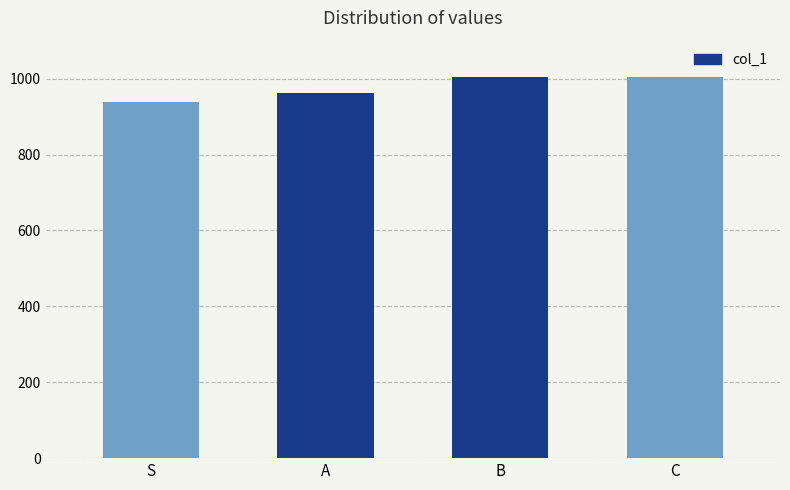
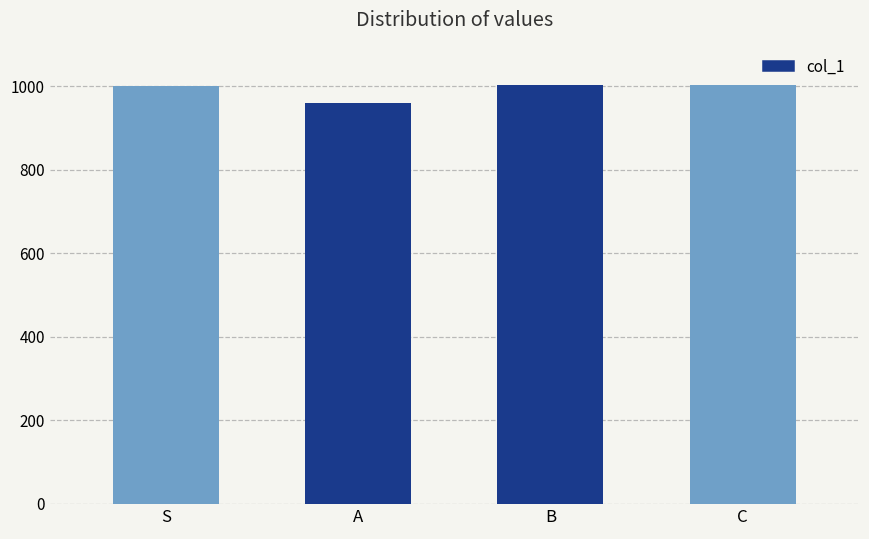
S: 940 -> 1000
